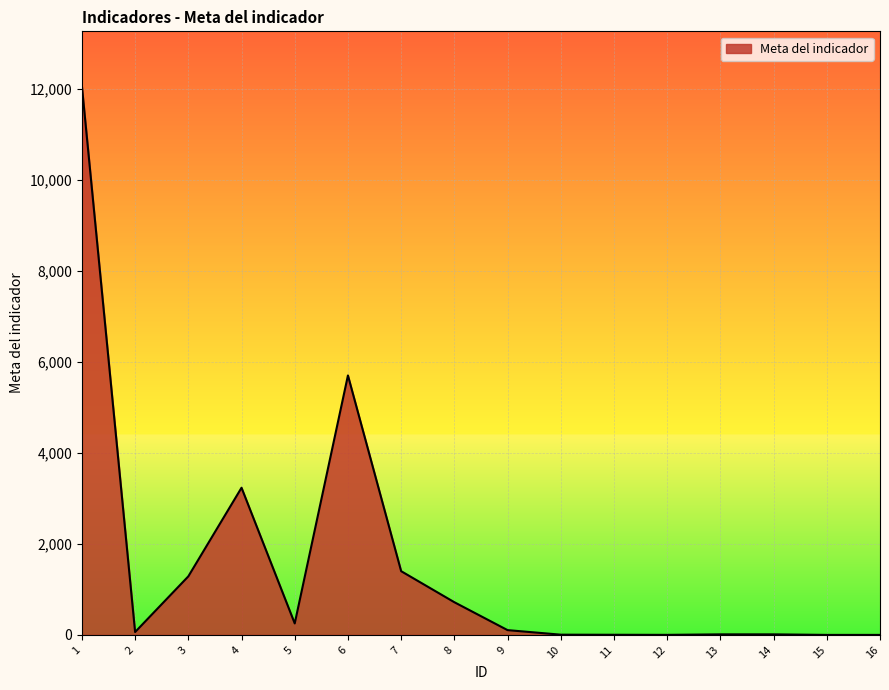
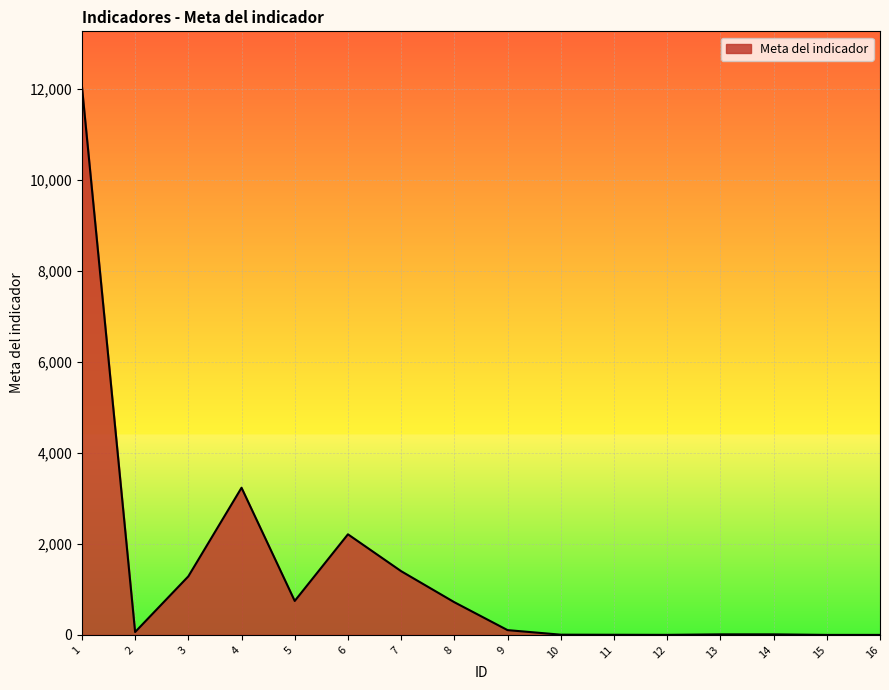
5: 300 -> 700
6: 5,700 -> 2,200
